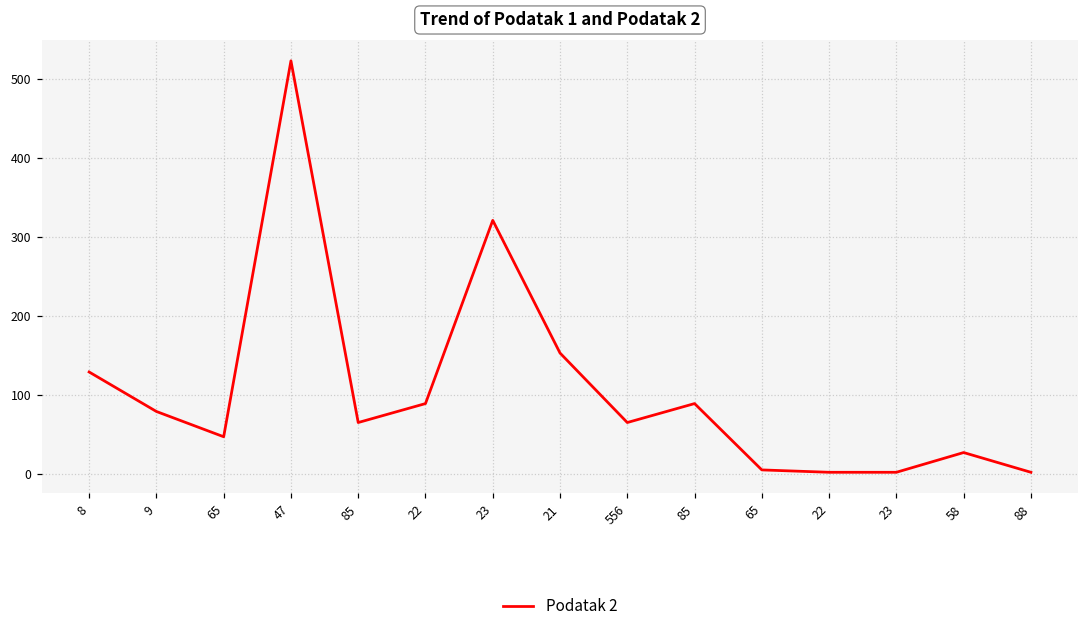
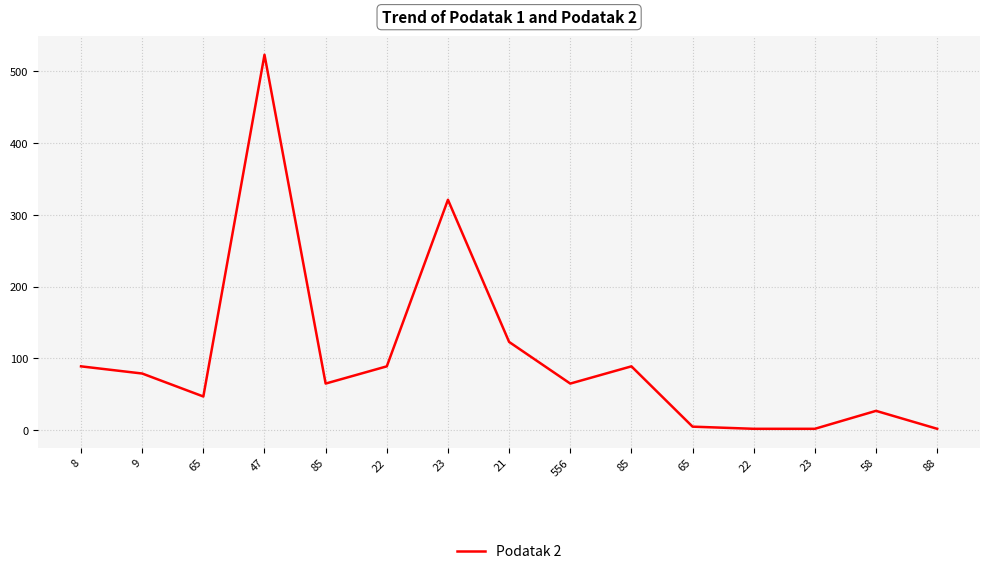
8: 130 -> 90
21: 150 -> 120
